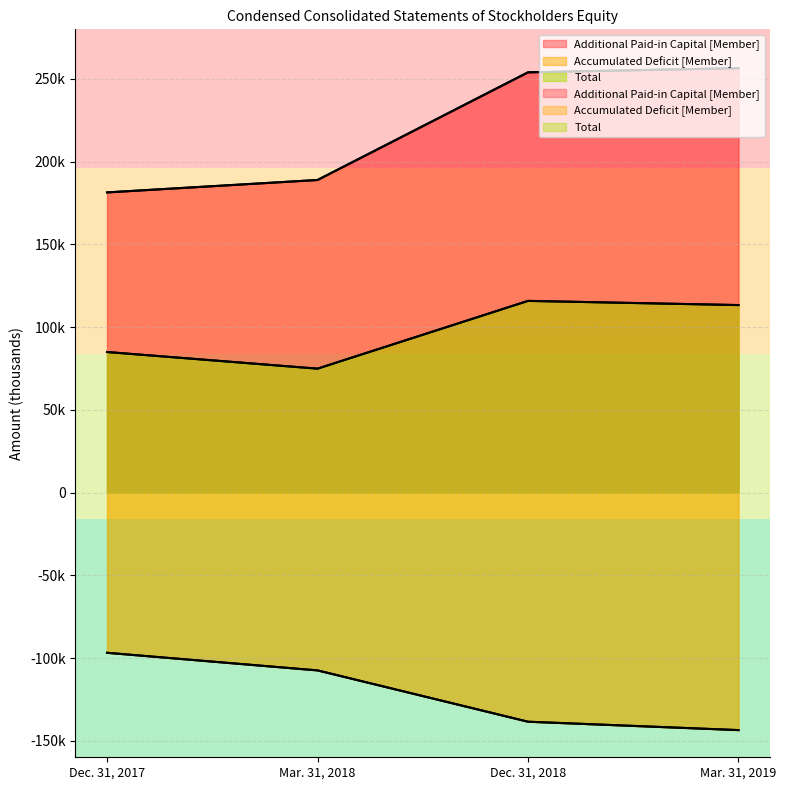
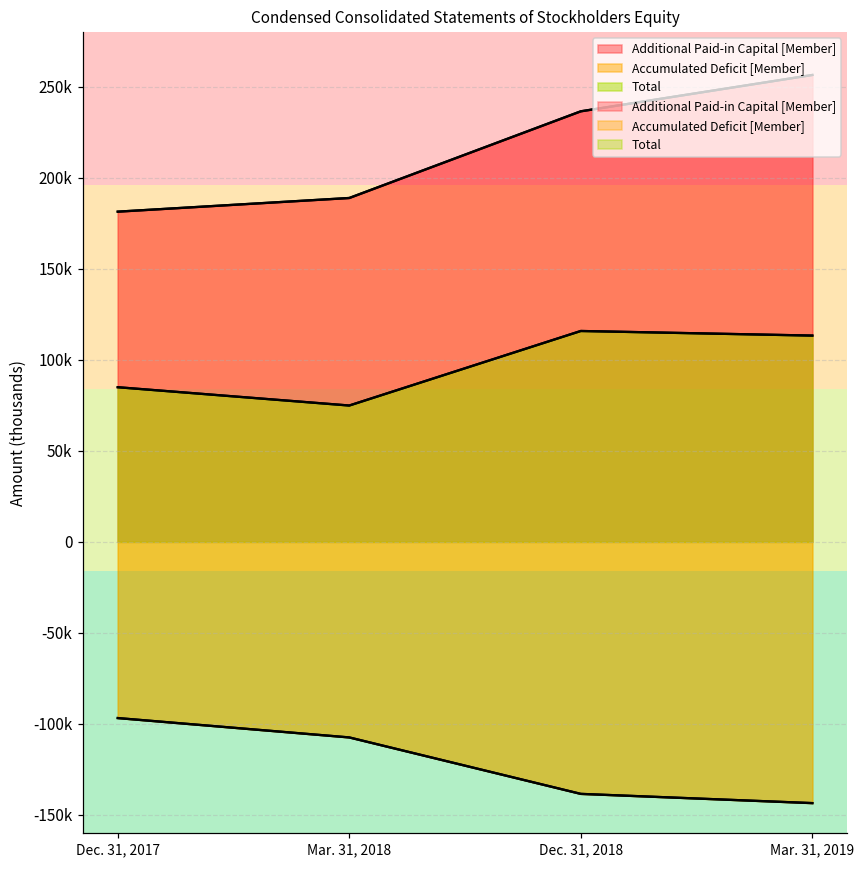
Additional Paid-in Capital [Member], Dec. 31, 2018: 254000 -> 237000
